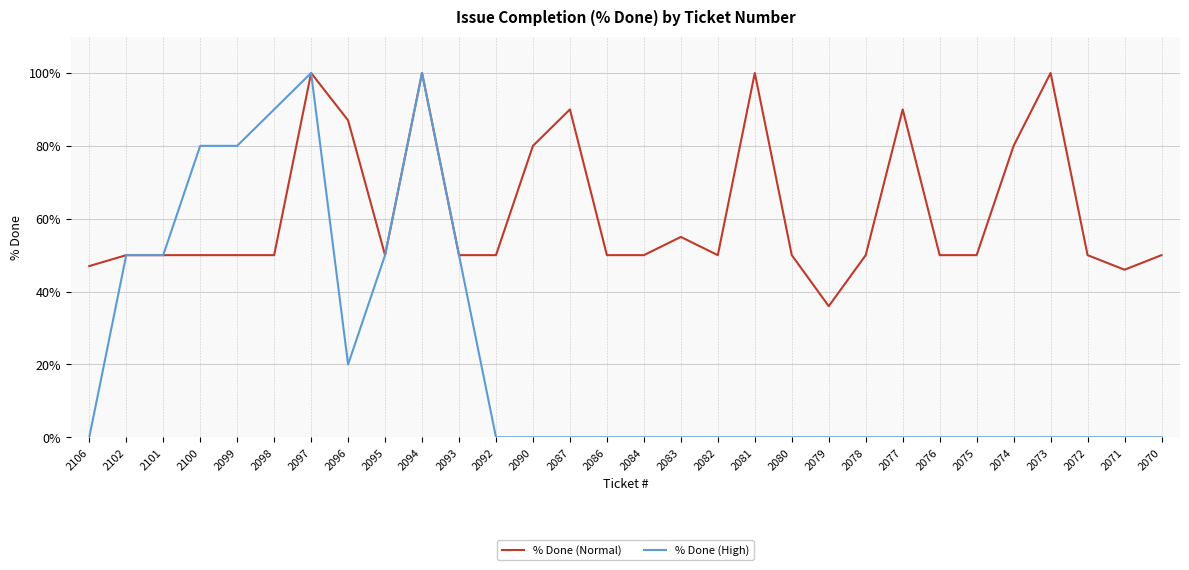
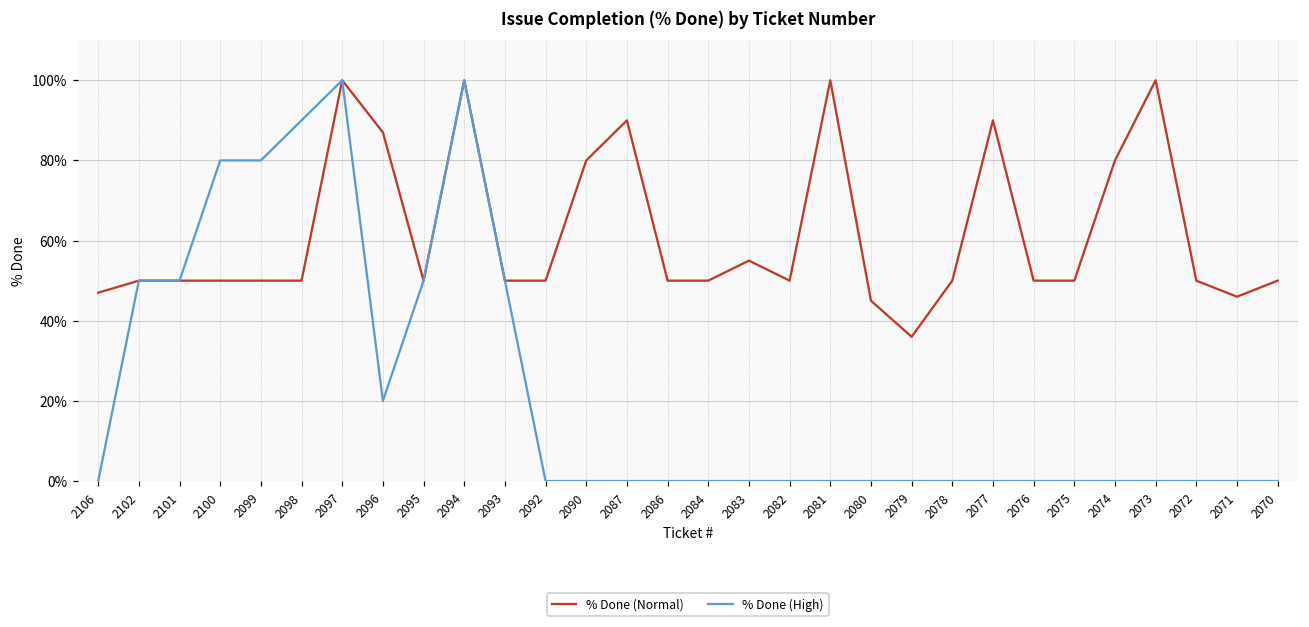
% Done (Normal), 2080: 50% -> 45%
